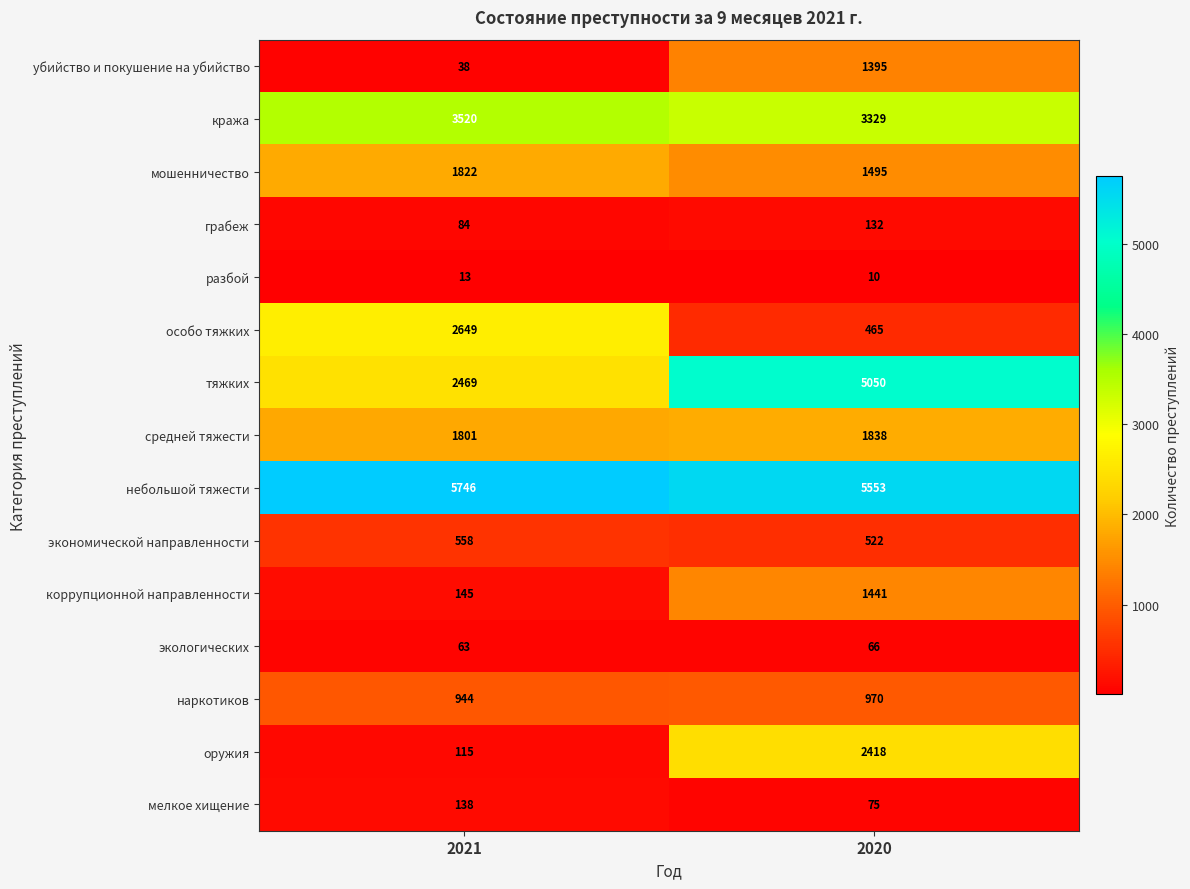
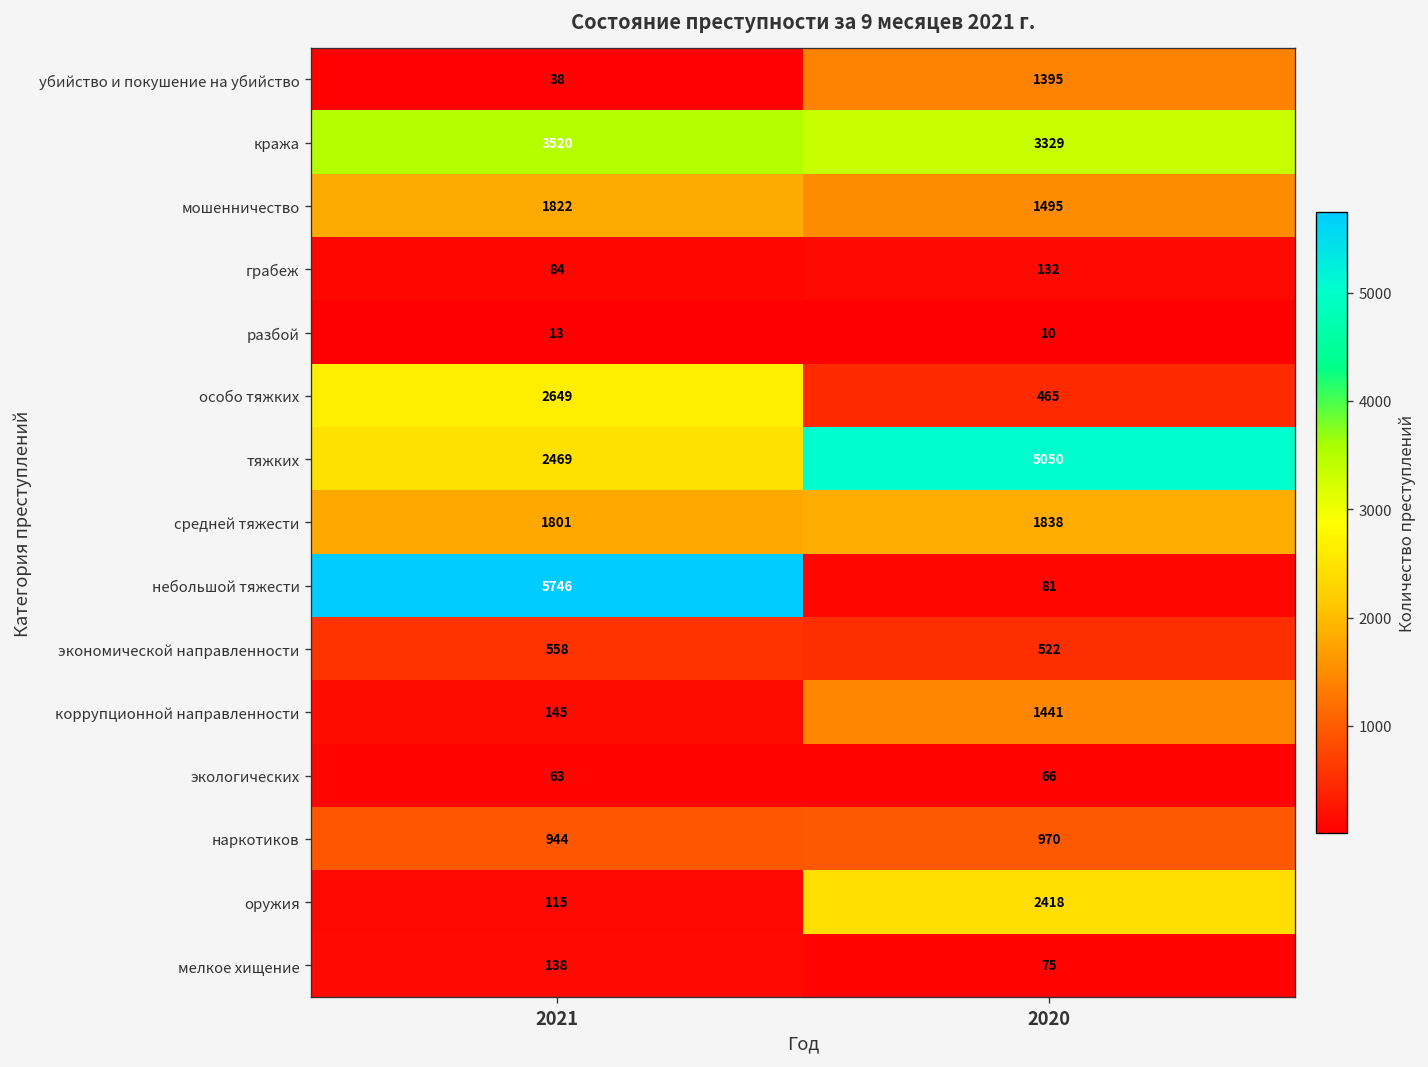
небольшой тяжести, 2020: 5553 -> 81
